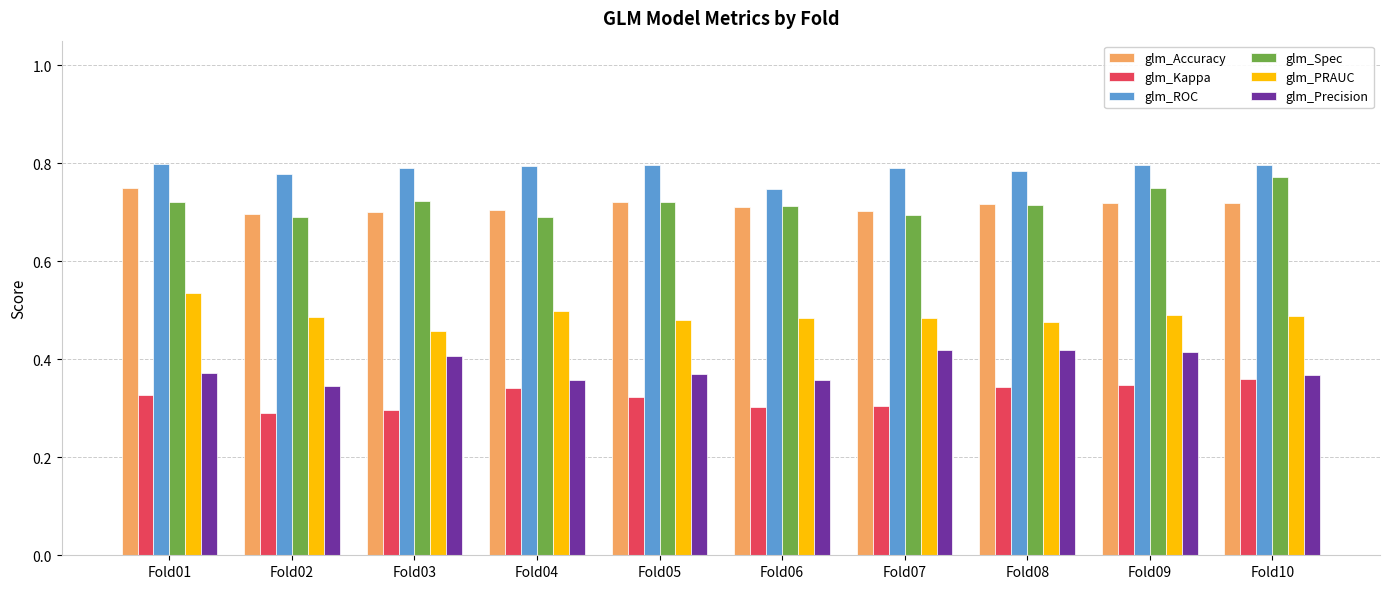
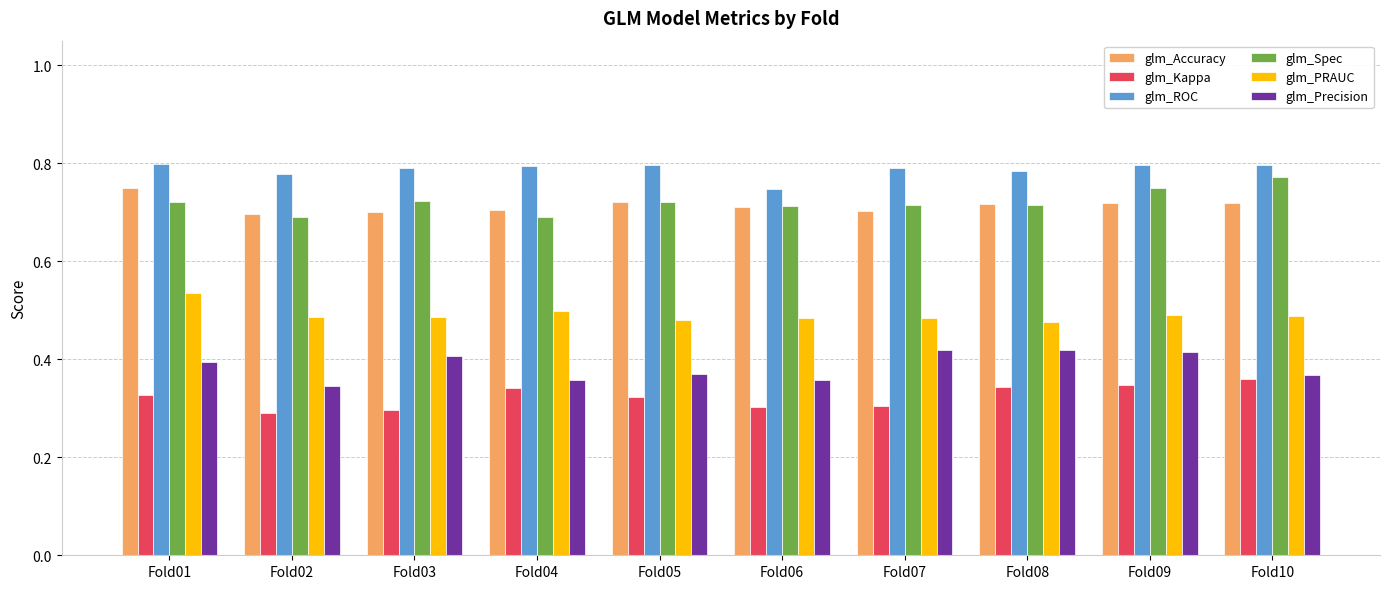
glm_Precision, Fold01: 0.37 -> 0.39
glm_PRAUC, Fold03: 0.46 -> 0.49
glm_Spec, Fold07: 0.69 -> 0.71
